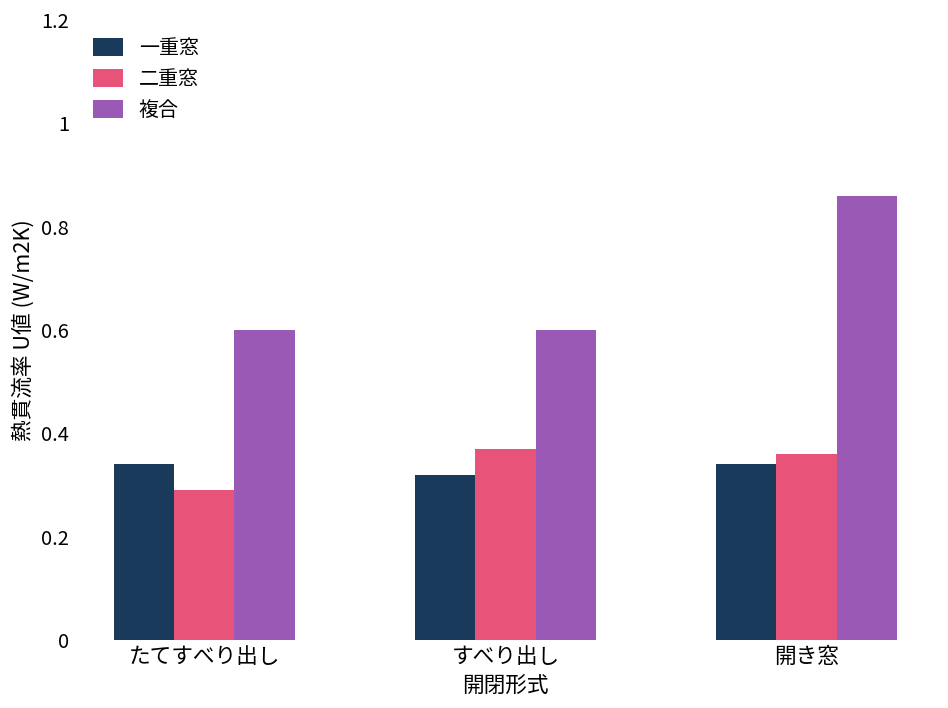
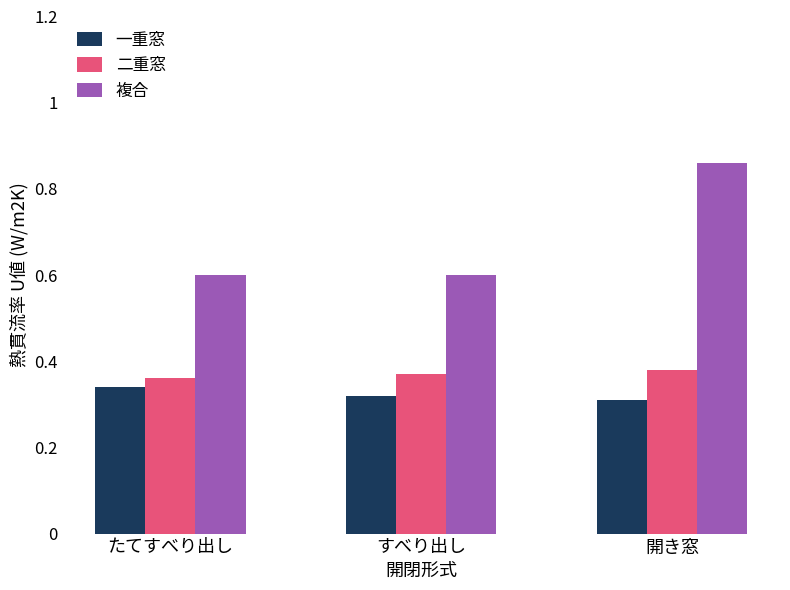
二重窓, たてすべり出し: 0.29 -> 0.36
一重窓, 開き窓: 0.34 -> 0.31
二重窓, 開き窓: 0.36 -> 0.38
